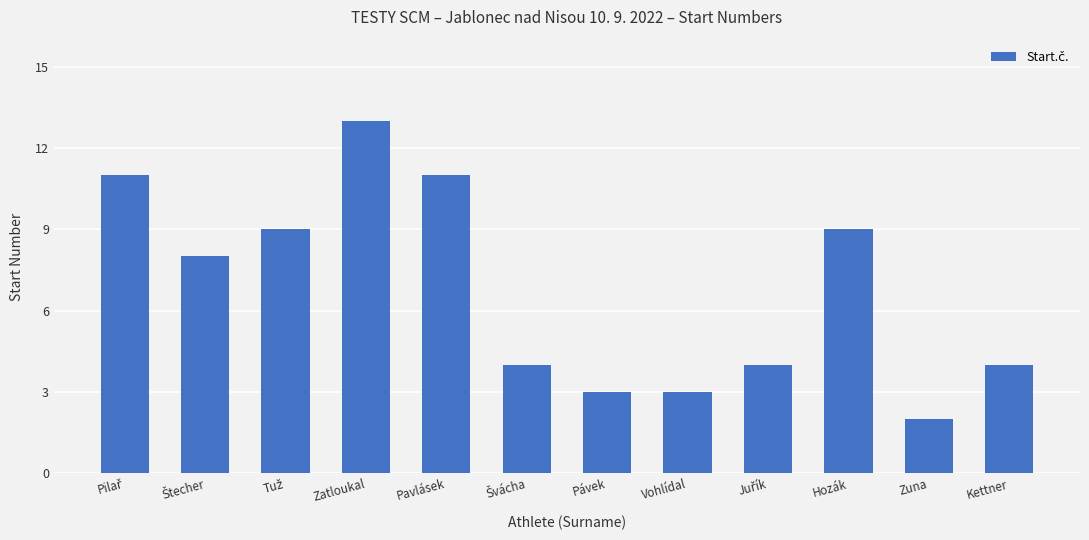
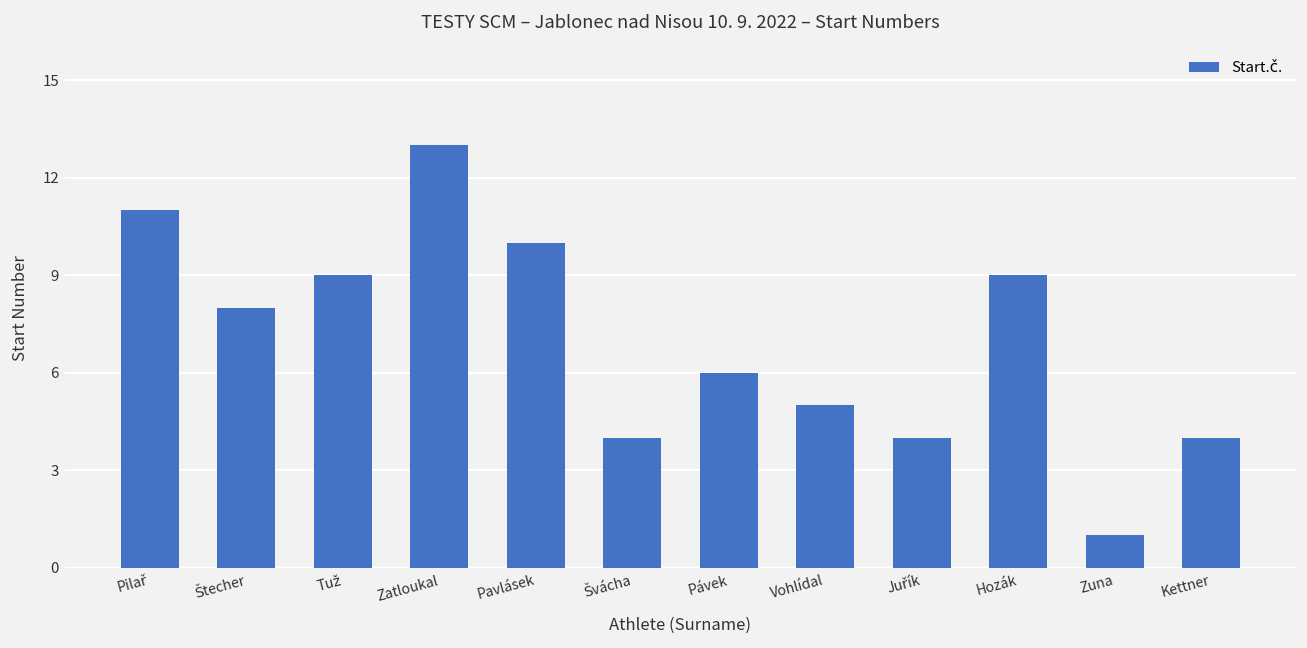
Pavlásek: 11 -> 10
Pávek: 3 -> 6
Vohlídal: 3 -> 5
Zuna: 2 -> 1
